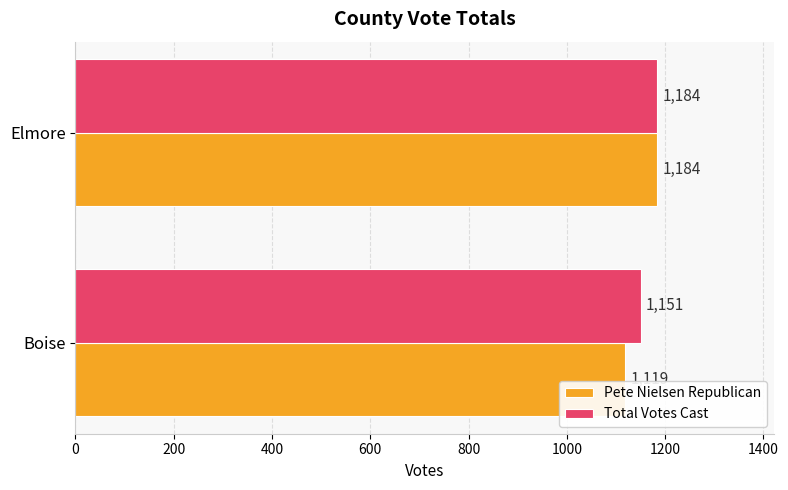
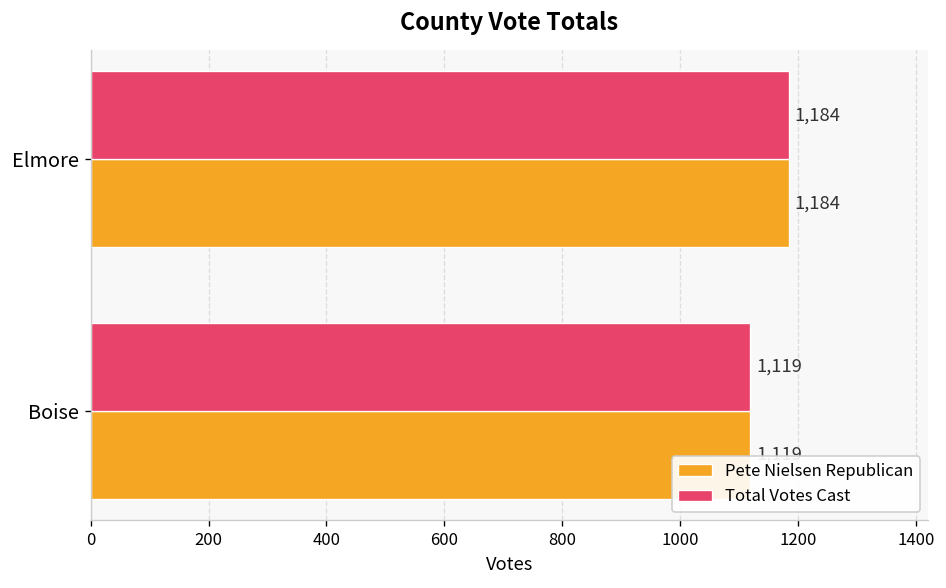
Total Votes Cast, Boise: 1,151 -> 1,119
